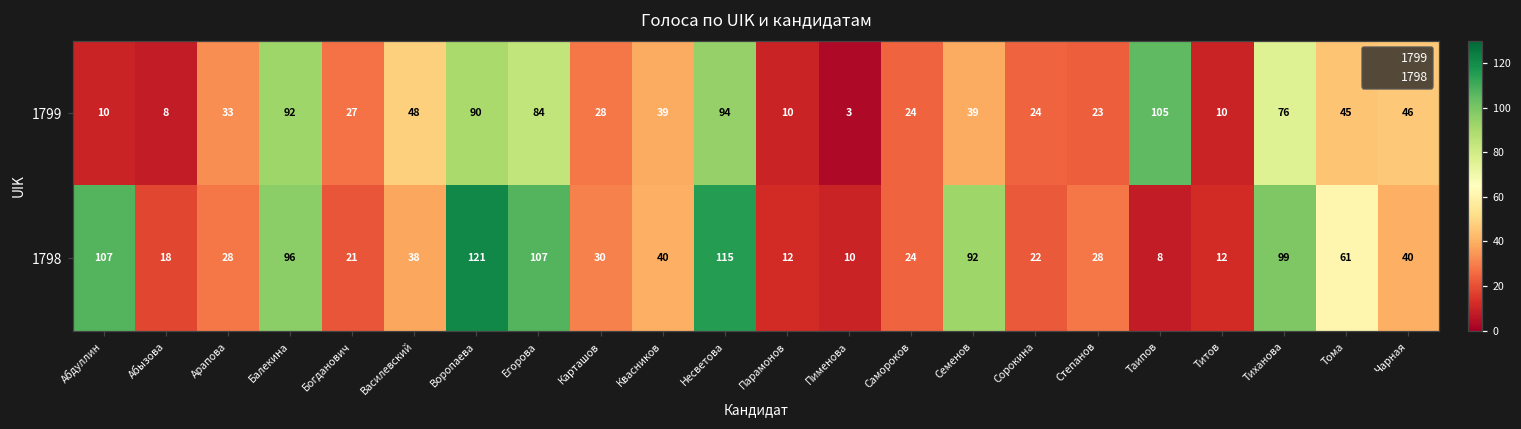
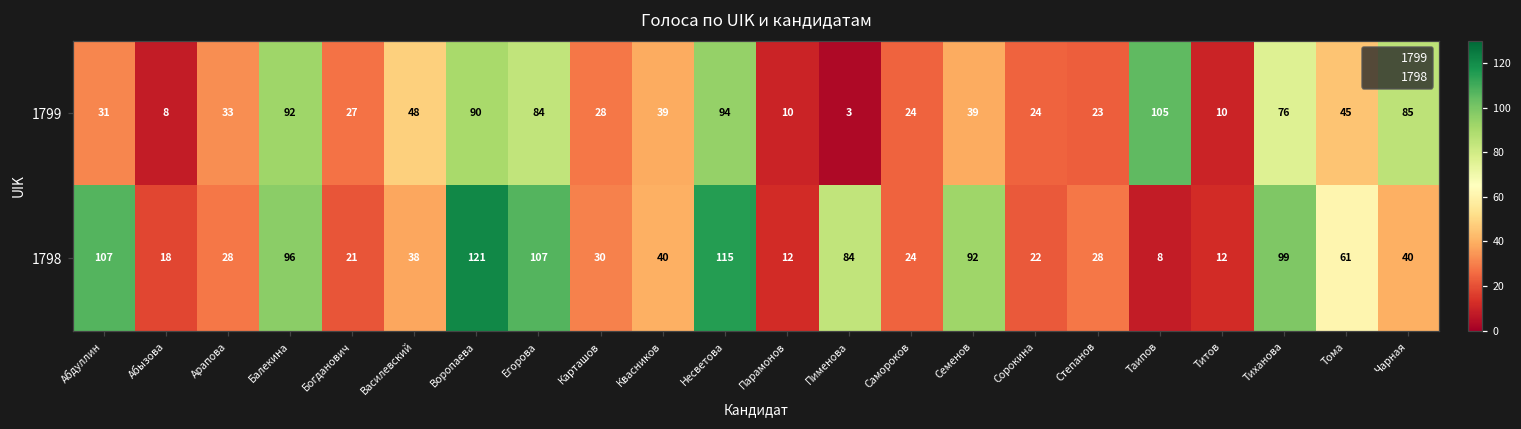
1799, Абдуллин: 10 -> 31
1799, Чарная: 46 -> 85
1798, Пименова: 10 -> 84
